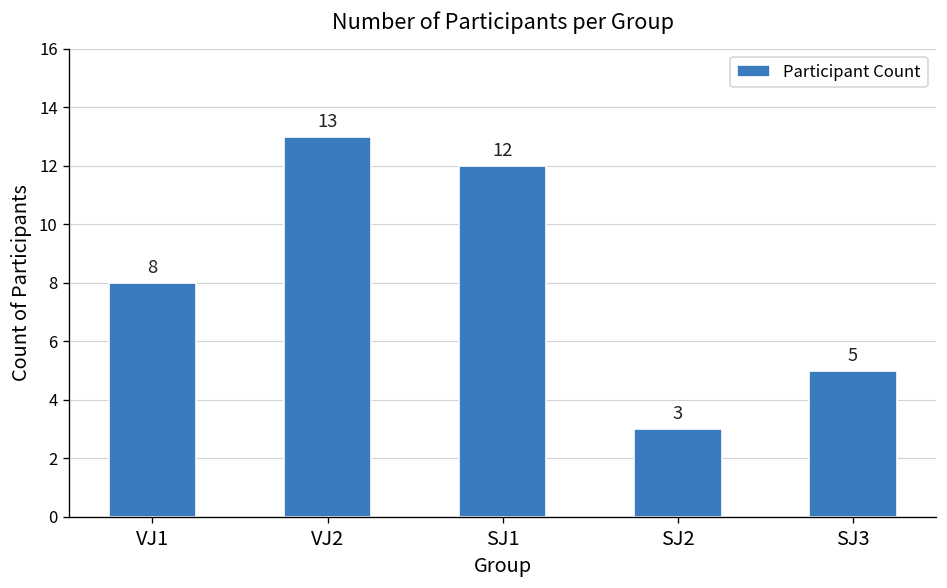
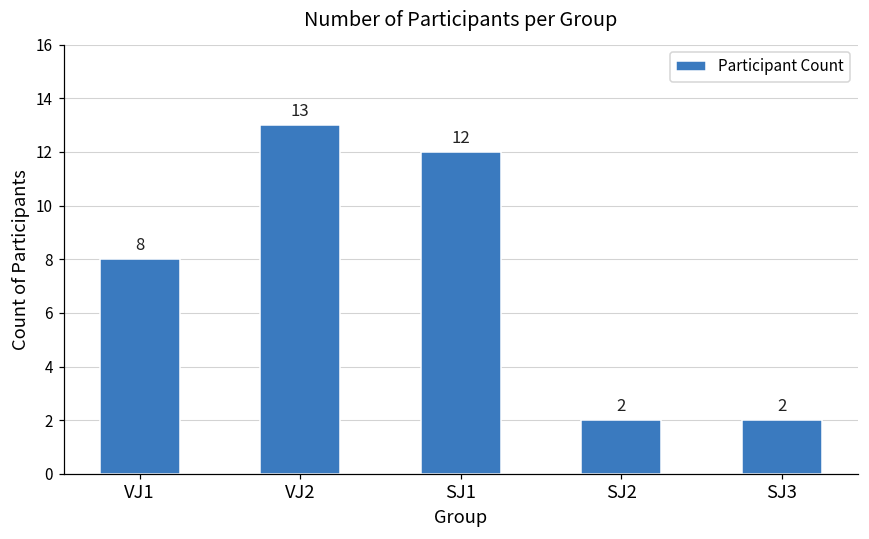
SJ2: 3 -> 2
SJ3: 5 -> 2
